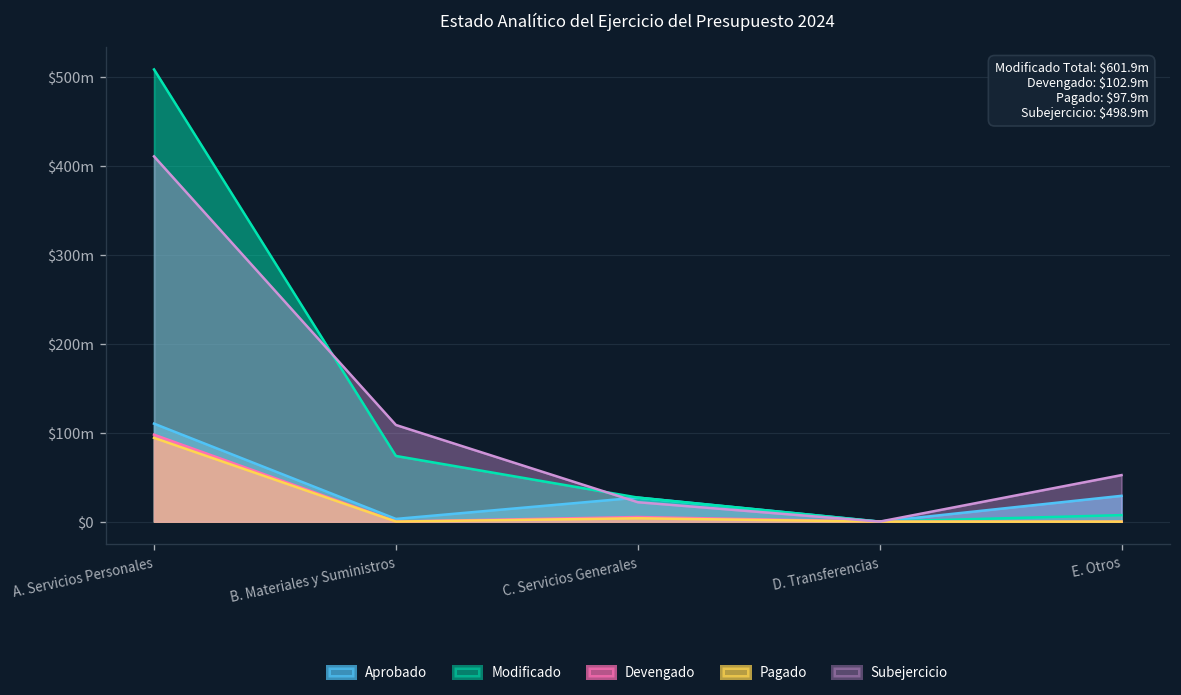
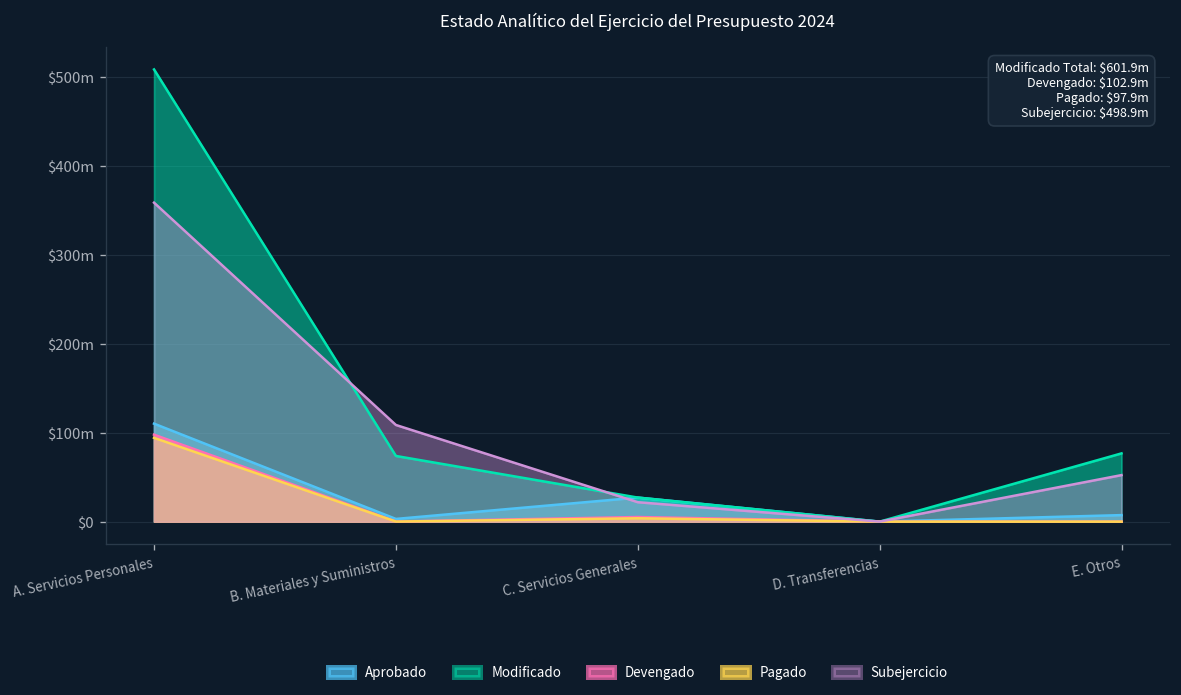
Subejercicio, A. Servicios Personales: $410m -> $360m
Aprobado, E. Otros: $30m -> $10m
Modificado, E. Otros: $10m -> $80m
